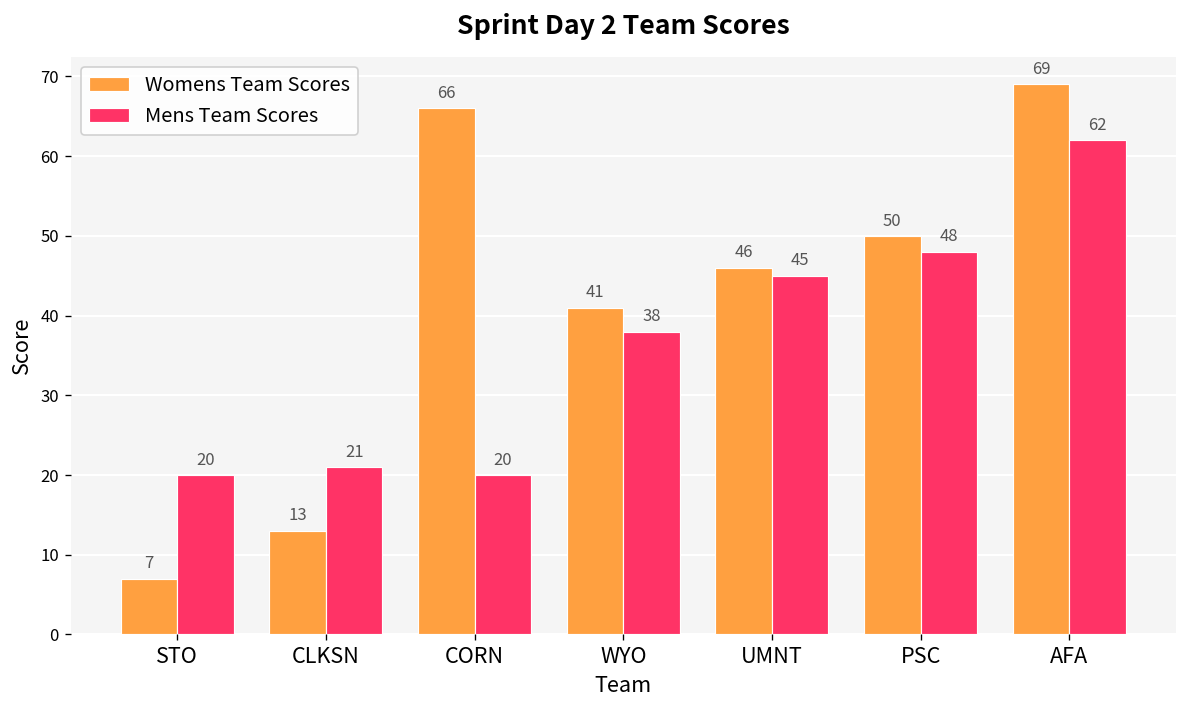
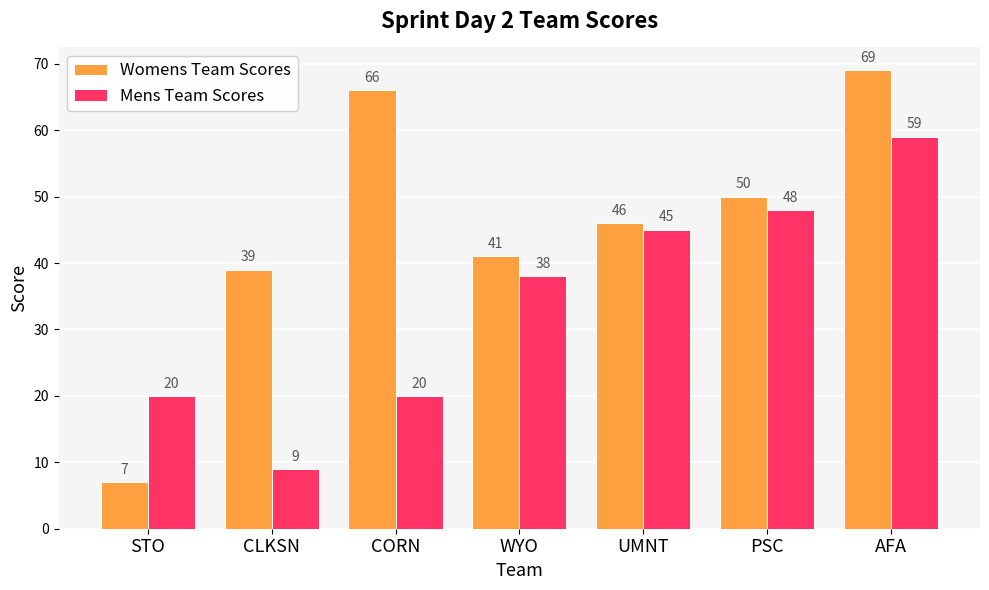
Womens Team Scores, CLKSN: 13 -> 39
Mens Team Scores, CLKSN: 21 -> 9
Mens Team Scores, AFA: 62 -> 59
